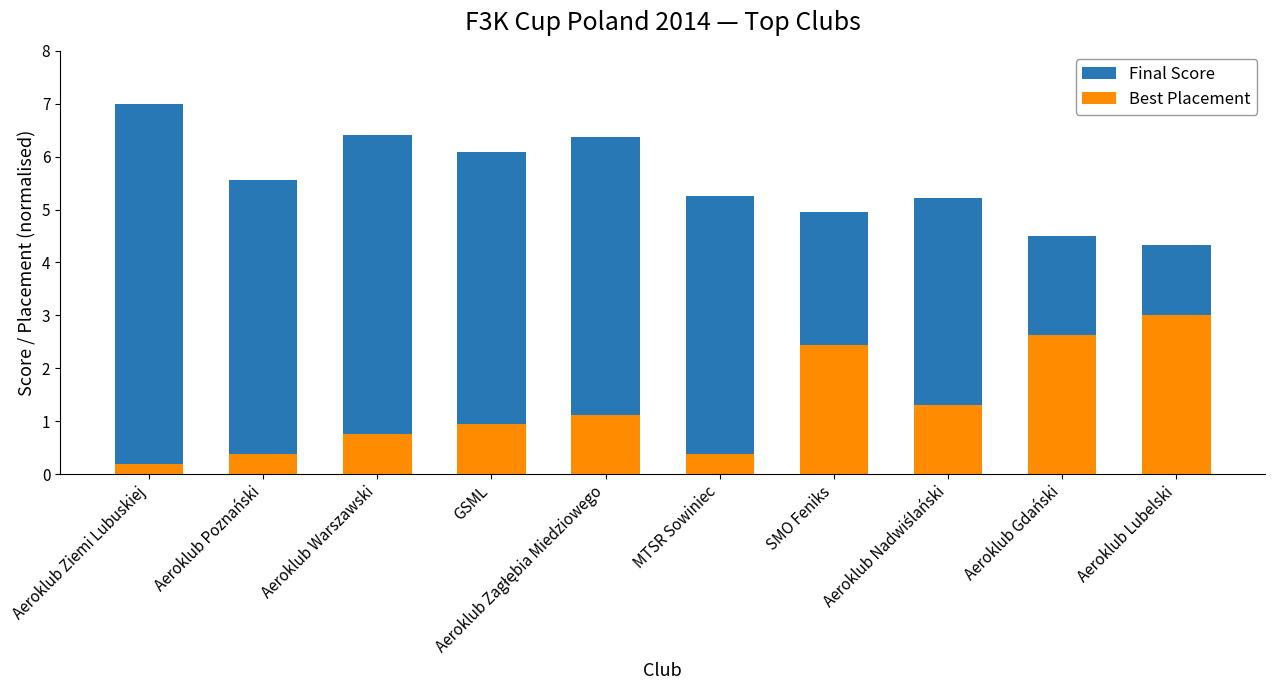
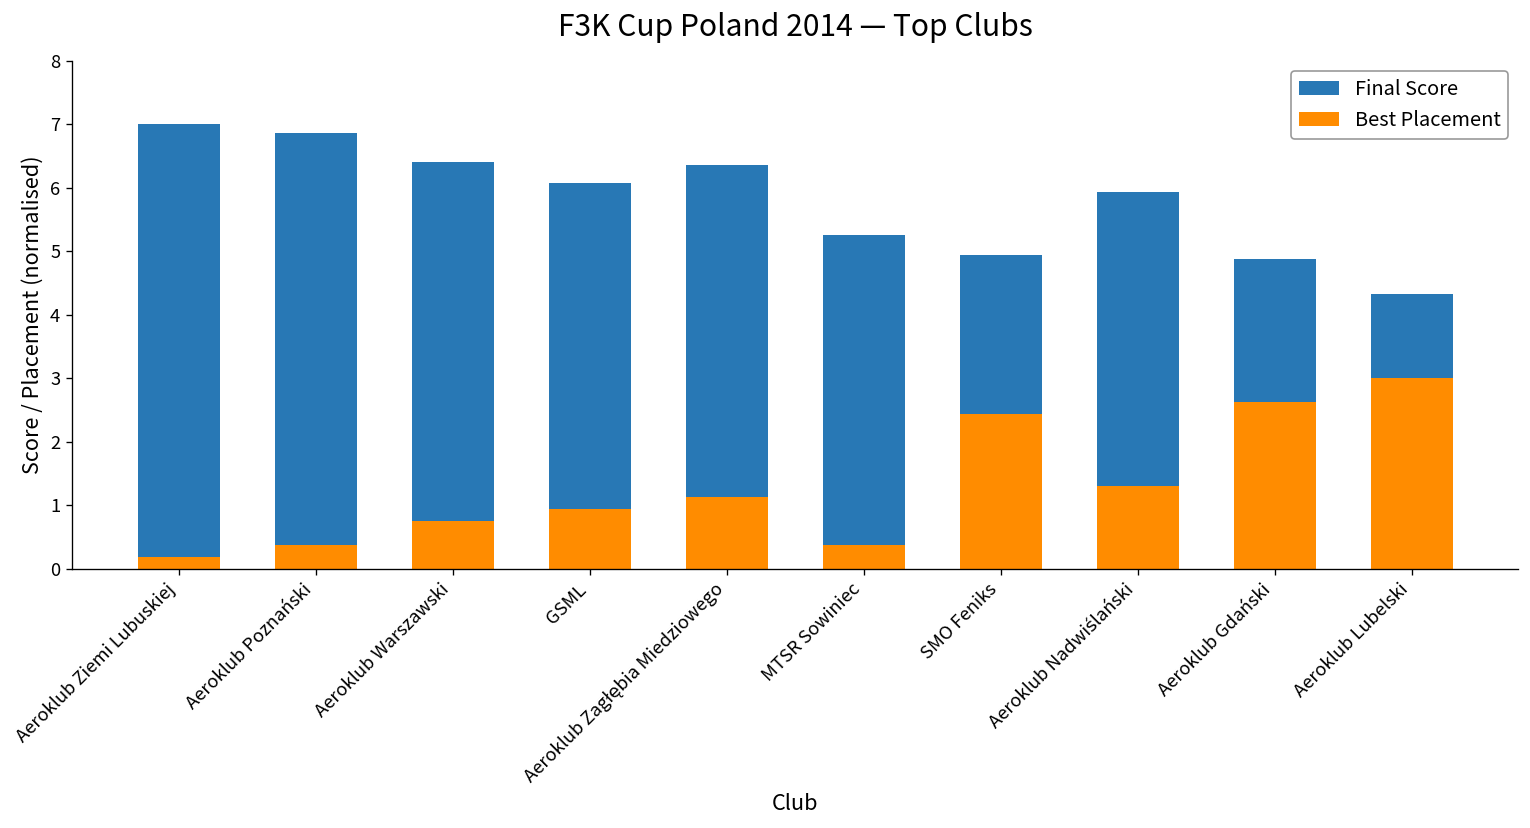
Final Score, Aeroklub Poznański: 5.6 -> 6.9
Final Score, Aeroklub Nadwiślański: 5.2 -> 5.9
Final Score, Aeroklub Gdański: 4.5 -> 4.9
